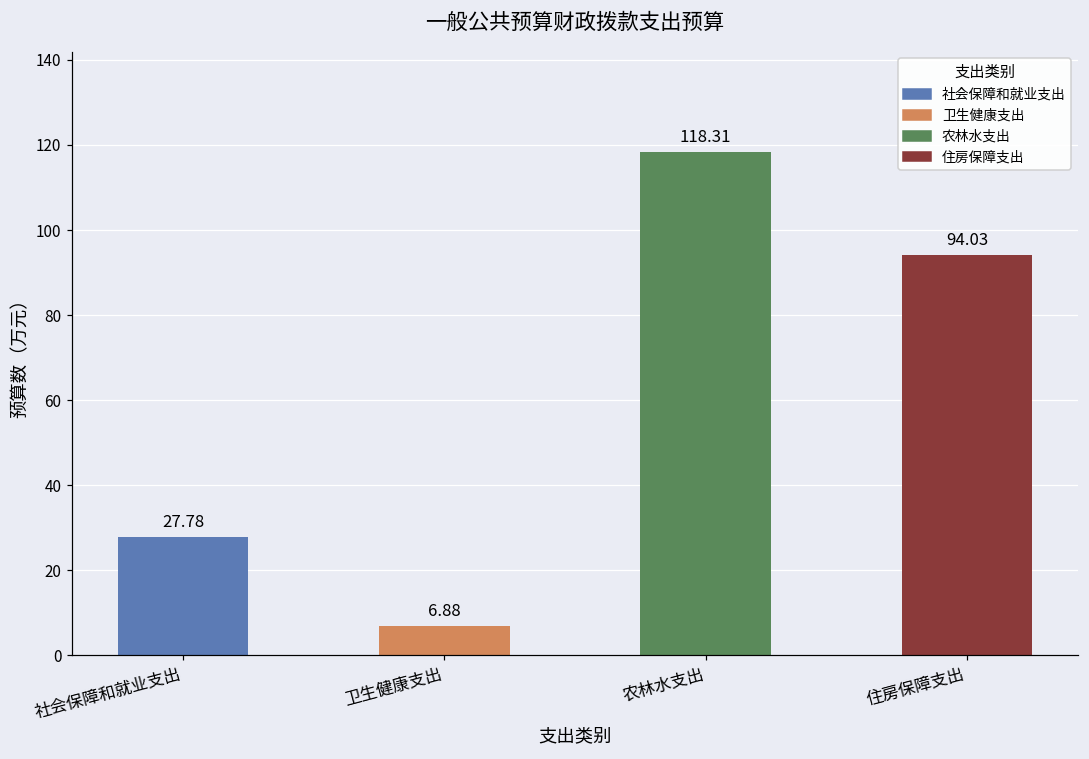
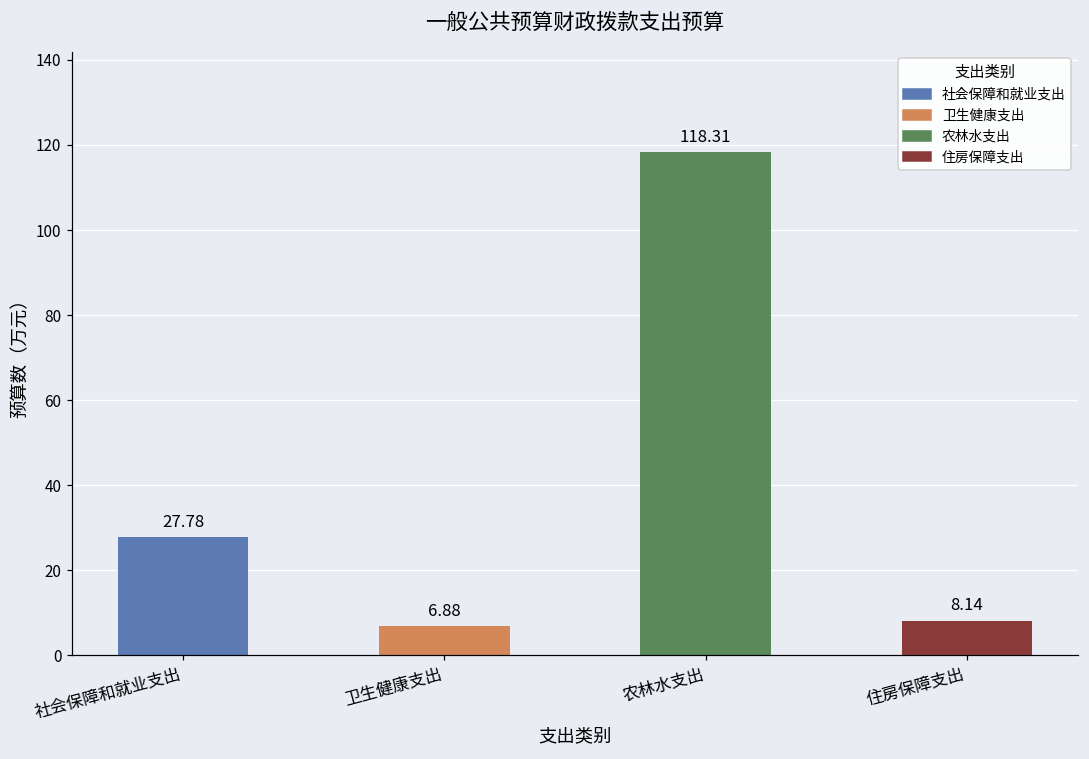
住房保障支出: 94.03 -> 8.14
